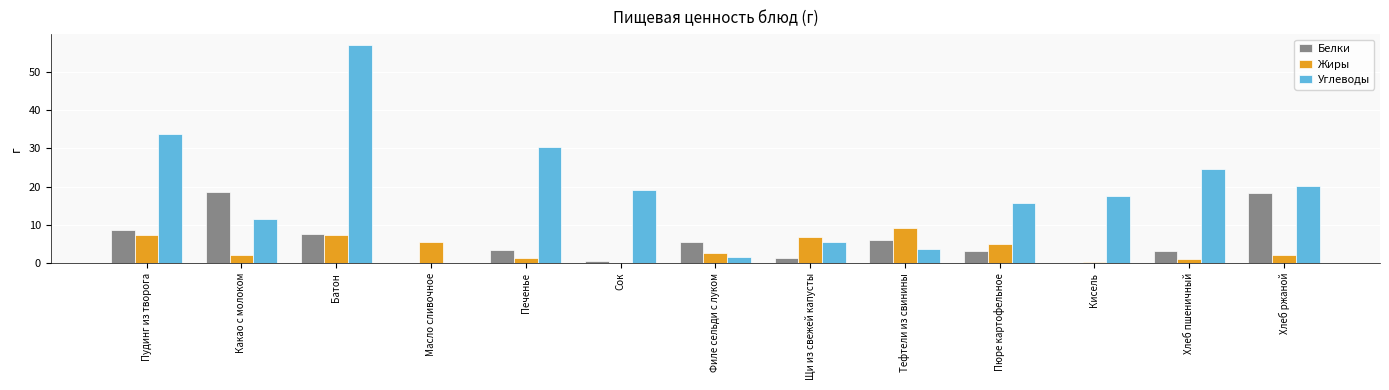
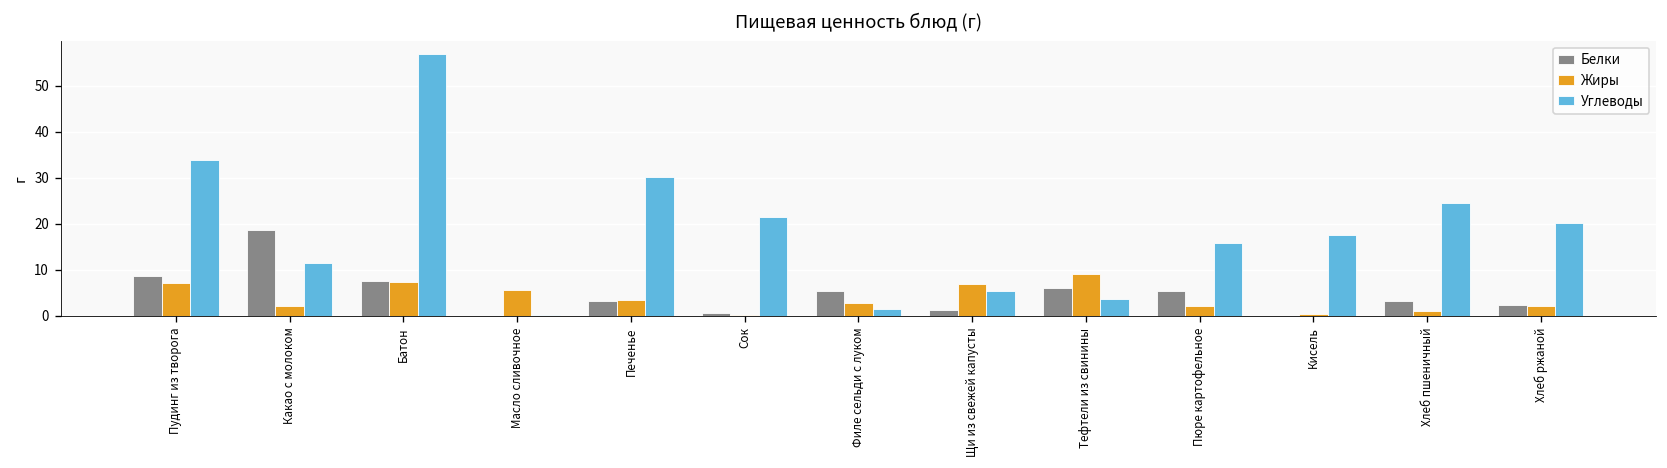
Жиры, Печенье: 1 -> 4
Углеводы, Сок: 19 -> 22
Белки, Пюре картофельное: 3 -> 5
Жиры, Пюре картофельное: 5 -> 2
Белки, Хлеб ржаной: 18 -> 2
